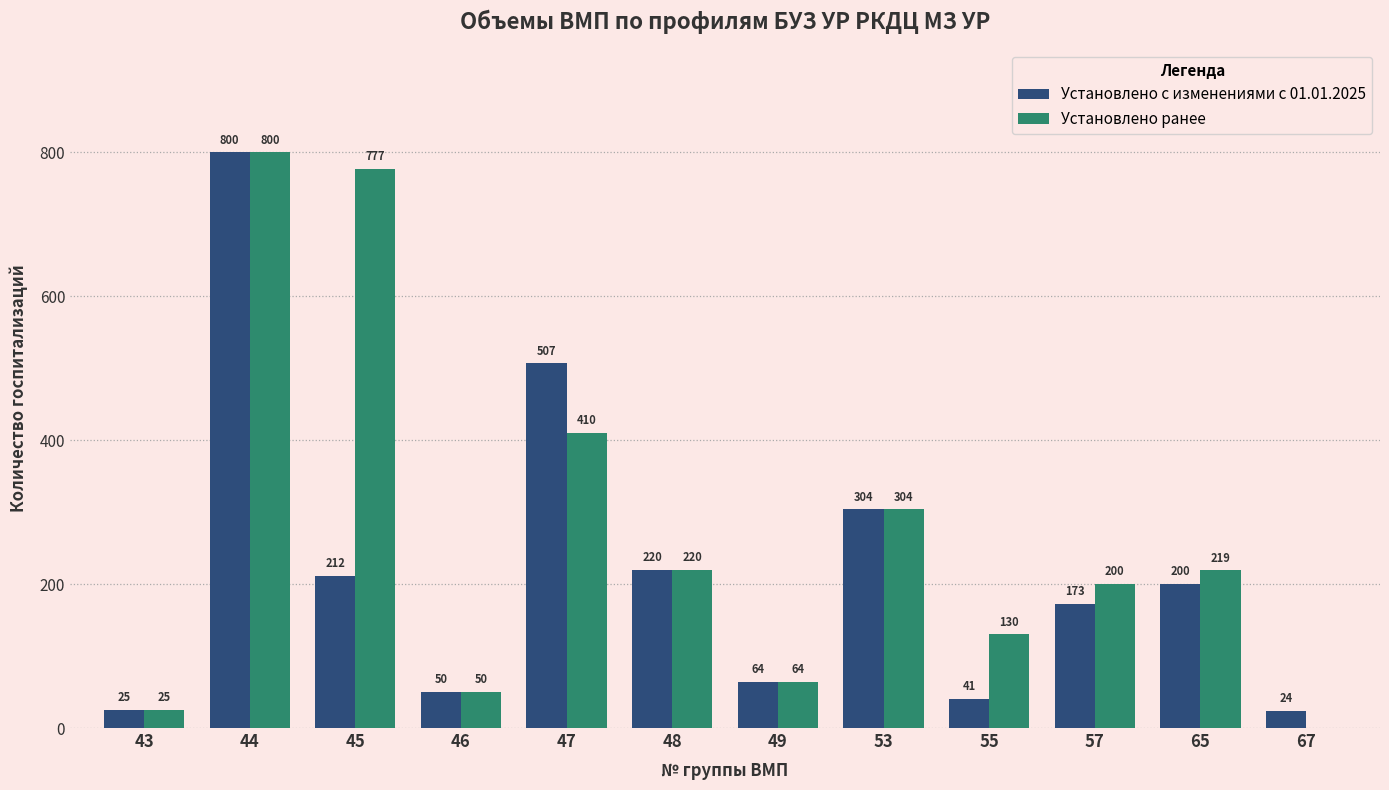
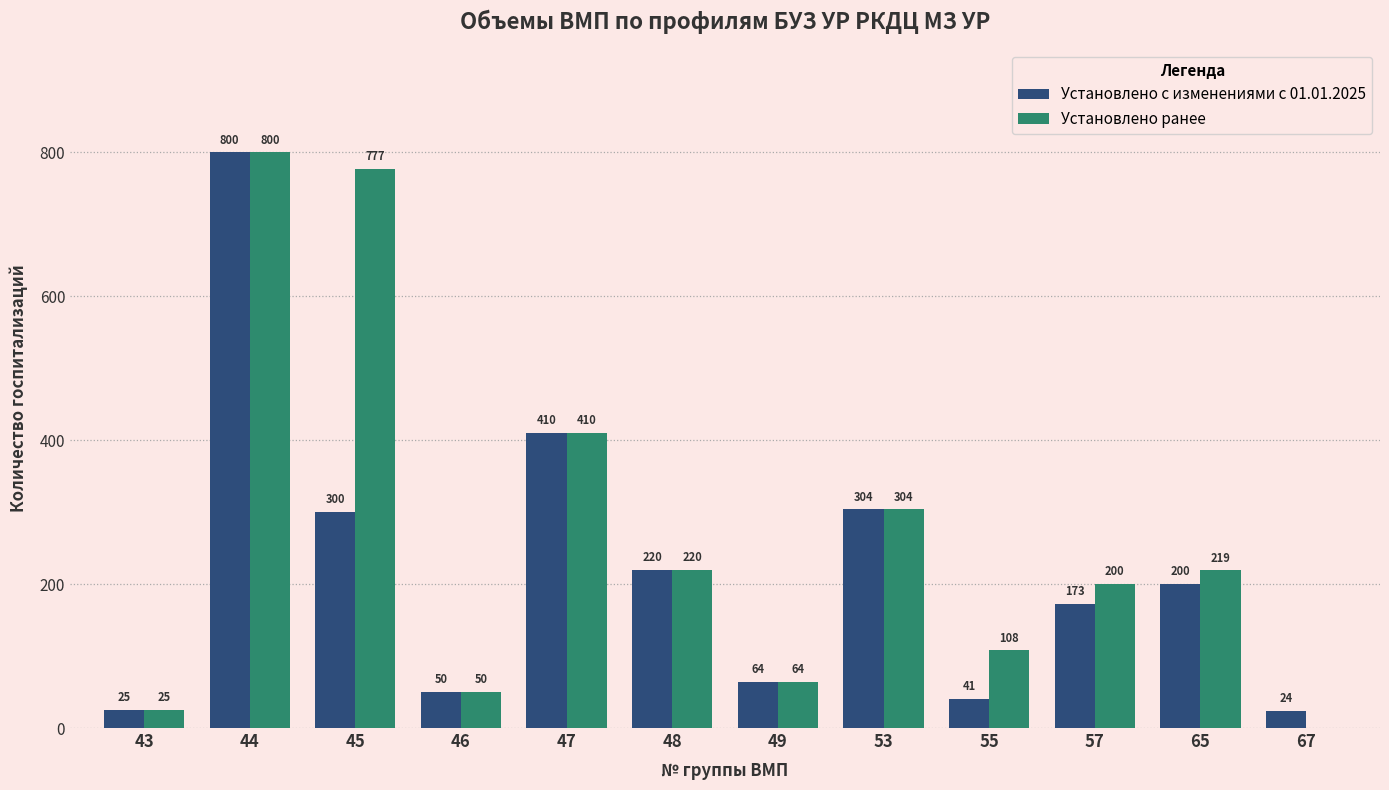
Установлено с изменениями с 01.01.2025, 45: 212 -> 300
Установлено с изменениями с 01.01.2025, 47: 507 -> 410
Установлено ранее, 55: 130 -> 108
